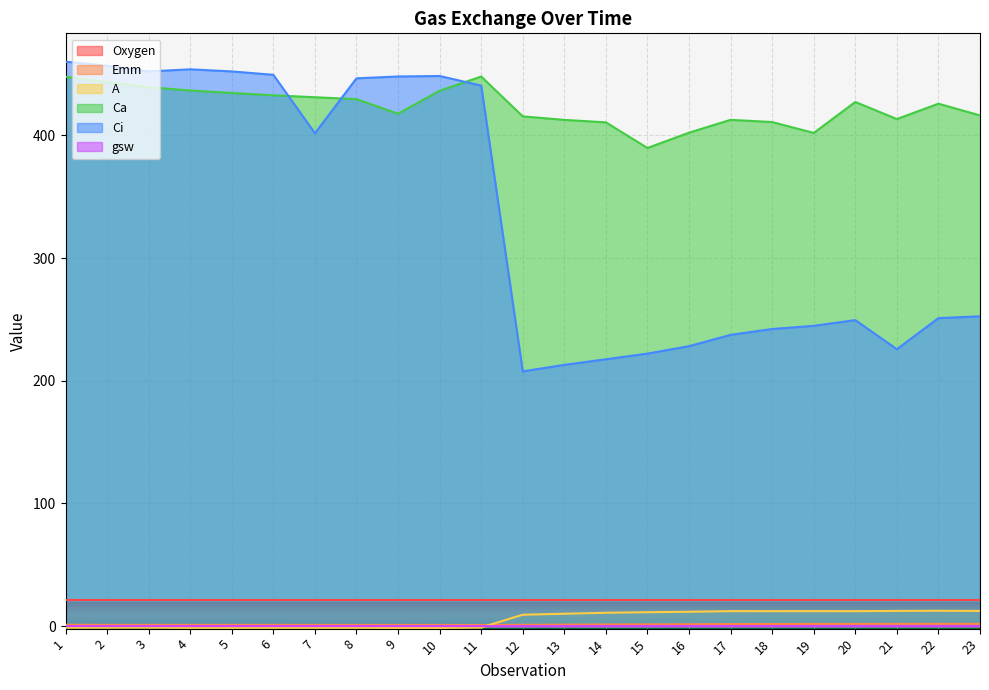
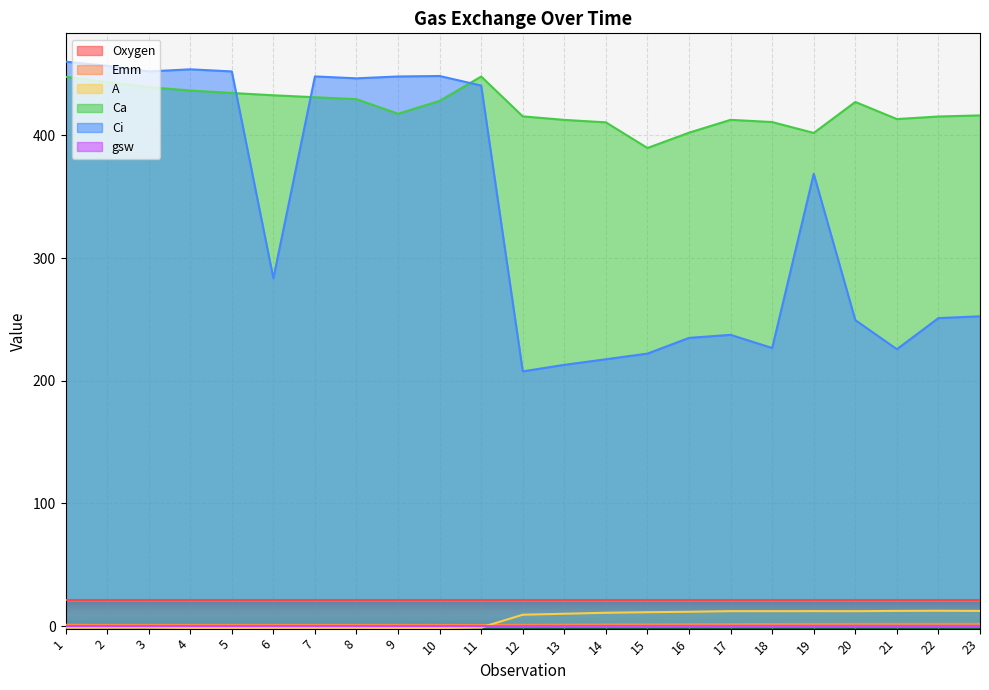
Ci, 6: 449 -> 284
Ci, 7: 402 -> 448
Ca, 10: 436 -> 428
Ci, 16: 228 -> 235
Ci, 18: 242 -> 227
Ci, 19: 245 -> 369
Ca, 22: 426 -> 415
